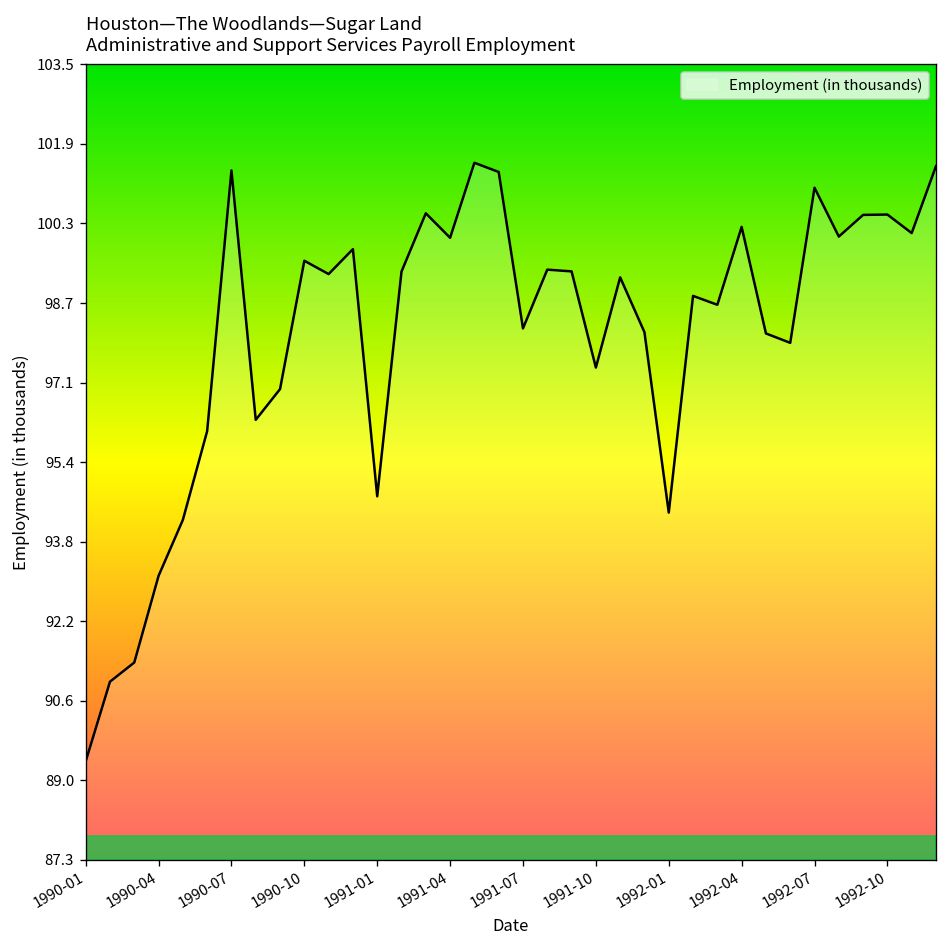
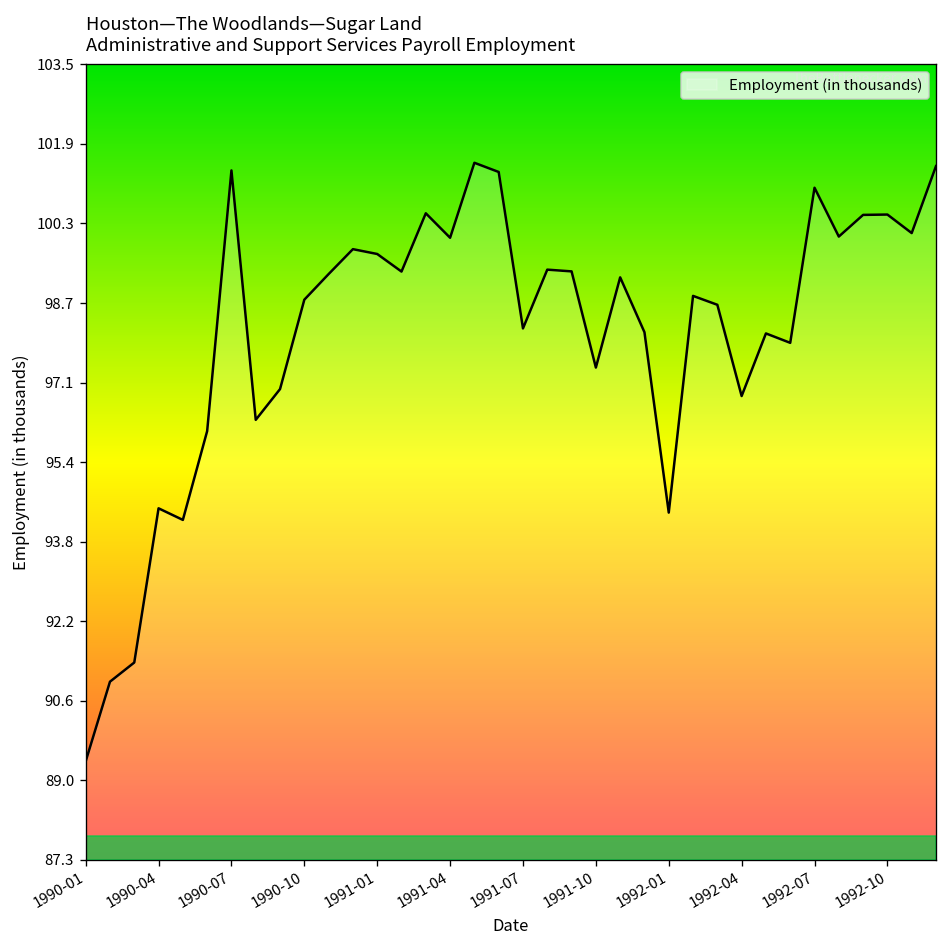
1990-04: 93.1 -> 94.5
1990-10: 99.5 -> 98.7
1991-01: 94.7 -> 99.7
1992-04: 100.2 -> 96.8
